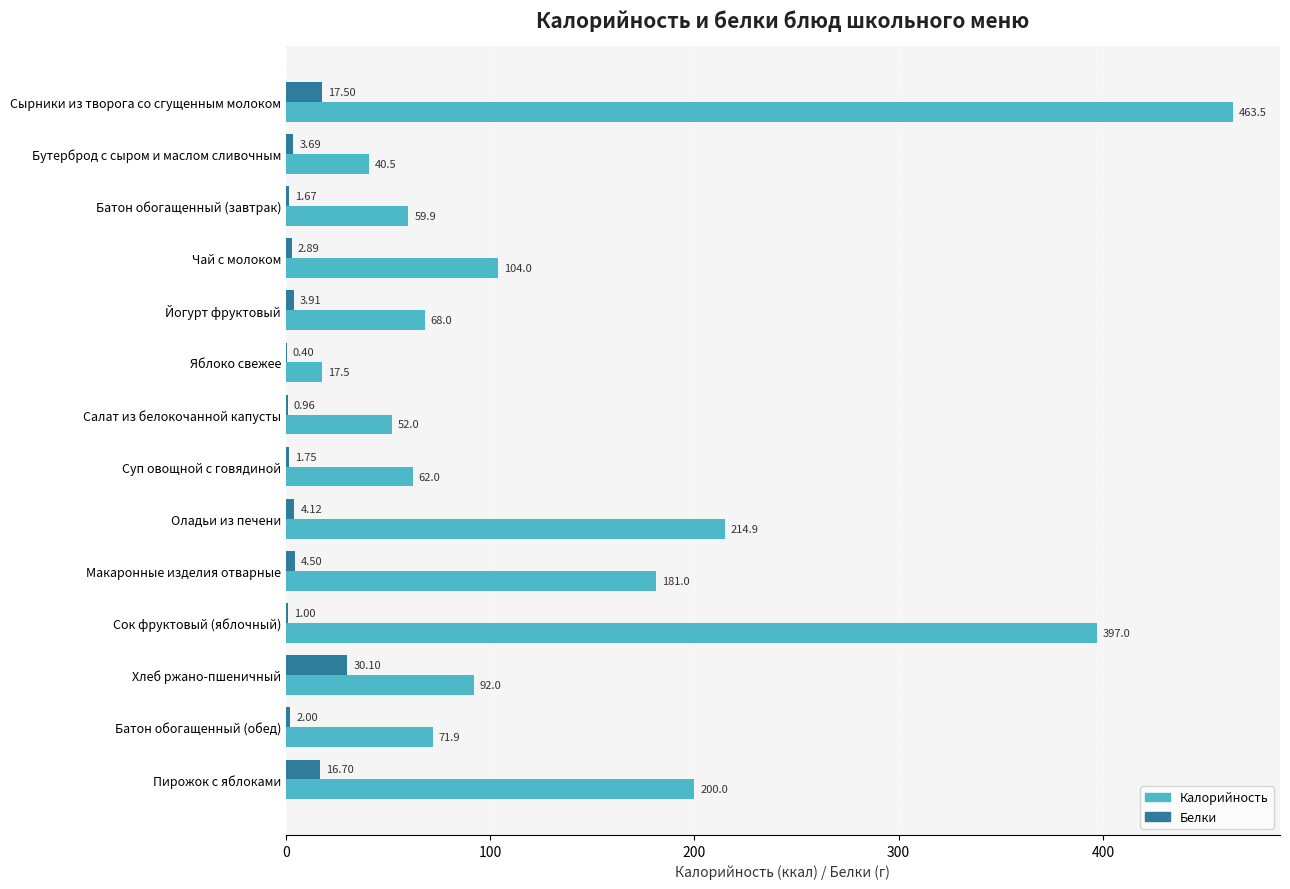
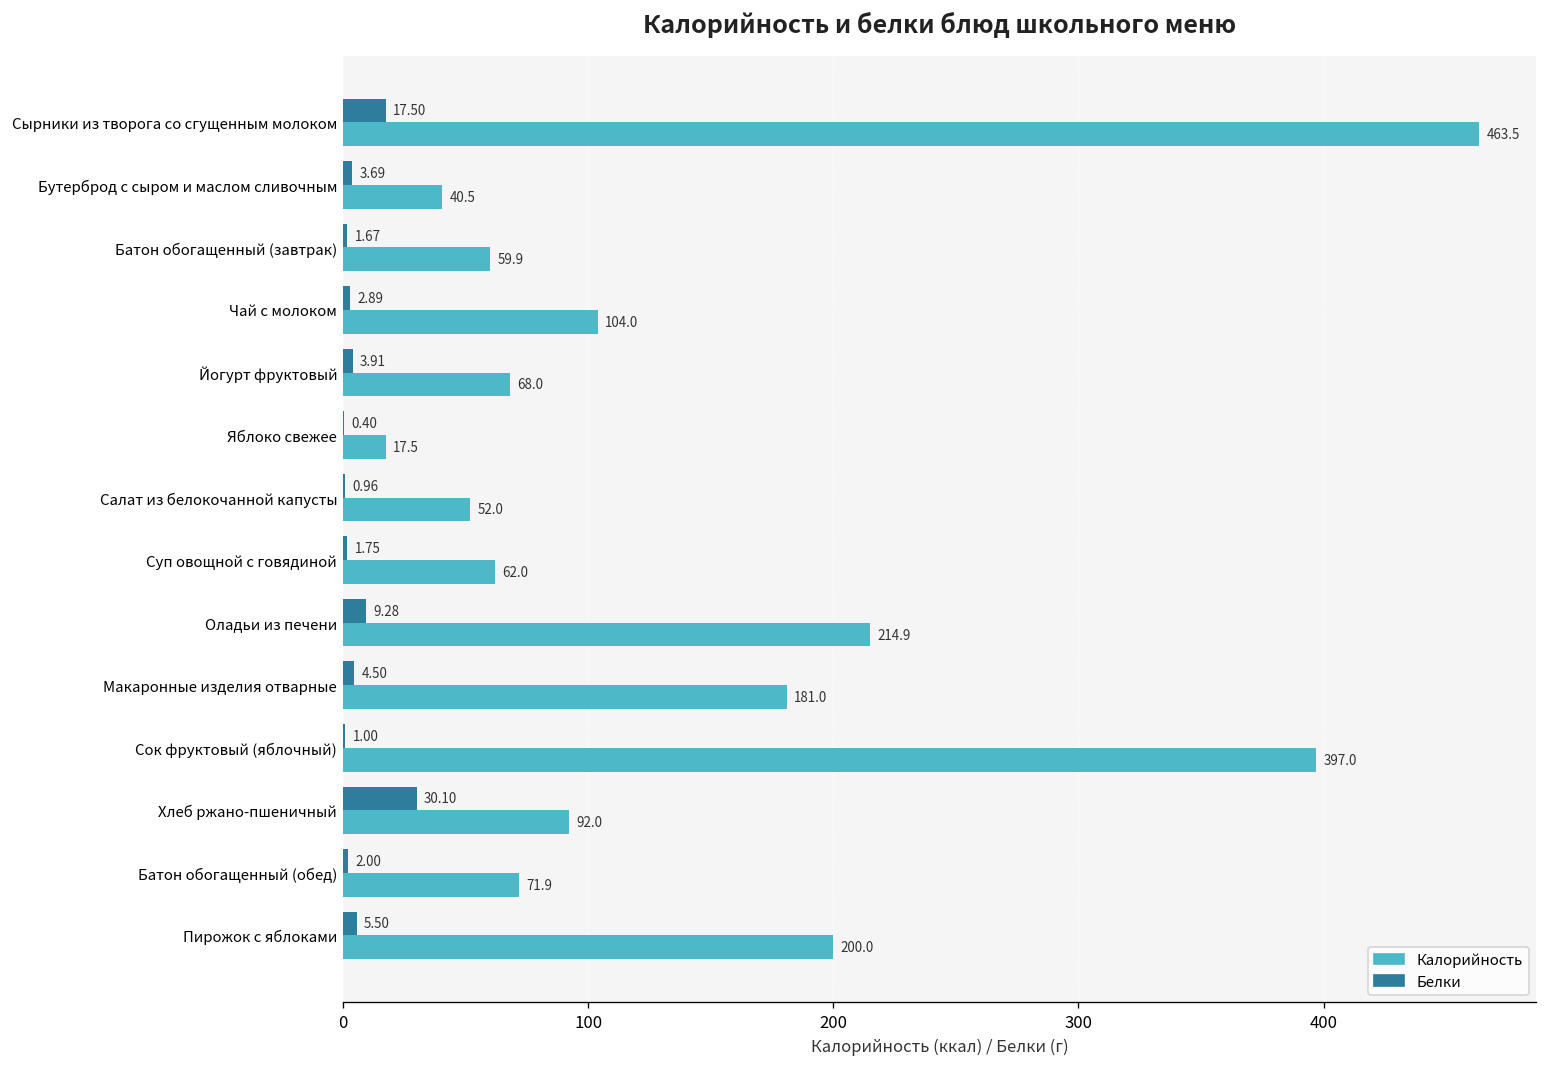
Белки, Оладьи из печени: 4.12 -> 9.28
Белки, Пирожок с яблоками: 16.70 -> 5.50
